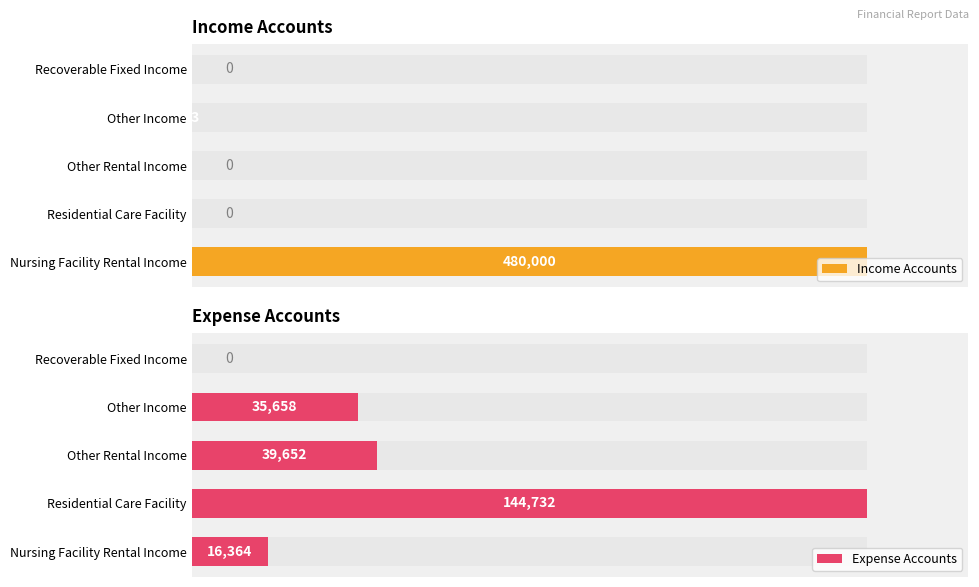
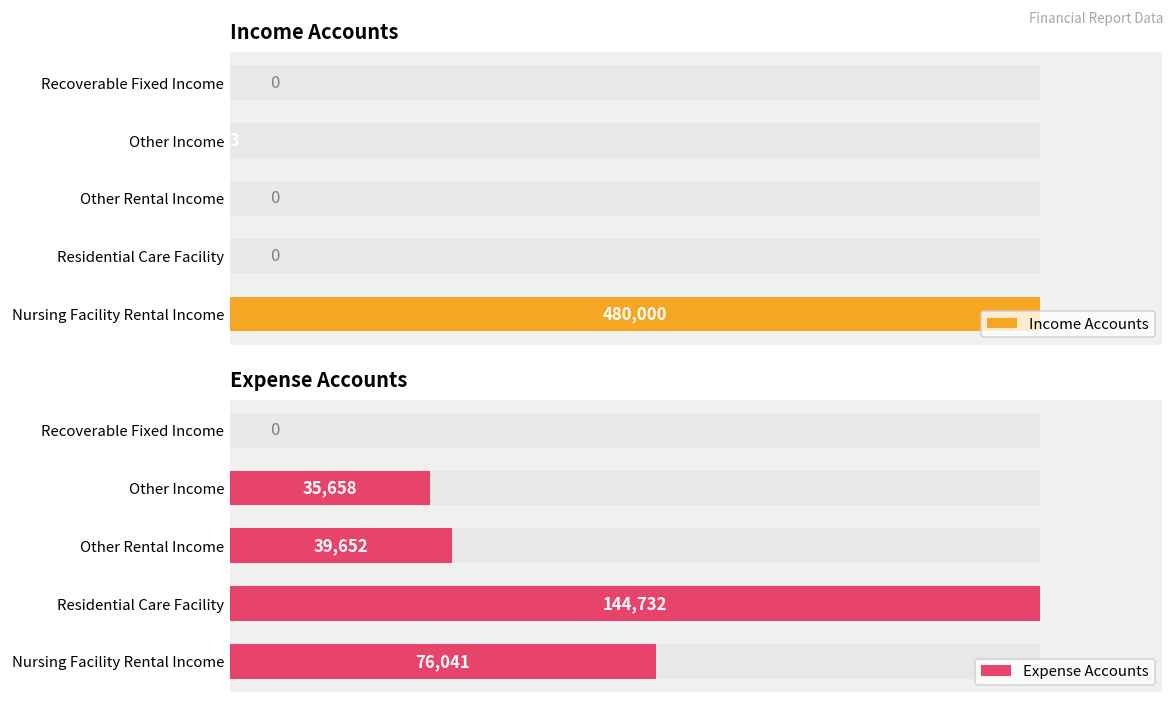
Expense Accounts, Expense Accounts, Nursing Facility Rental Income: 16,364 -> 76,041
